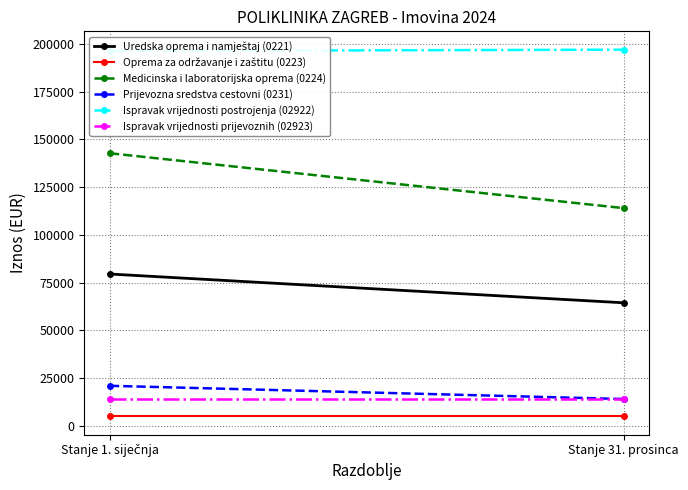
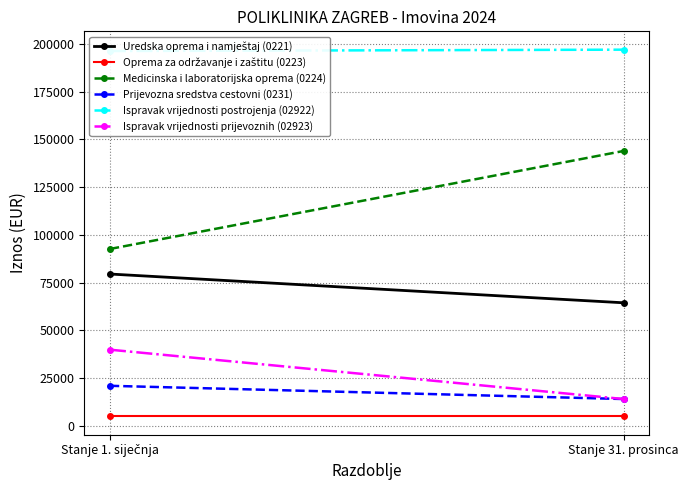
Medicinska i laboratorijska oprema (0224), Stanje 1. siječnja: 143000 -> 93000
Ispravak vrijednosti prijevoznih (02923), Stanje 1. siječnja: 14000 -> 40000
Medicinska i laboratorijska oprema (0224), Stanje 31. prosinca: 114000 -> 144000
